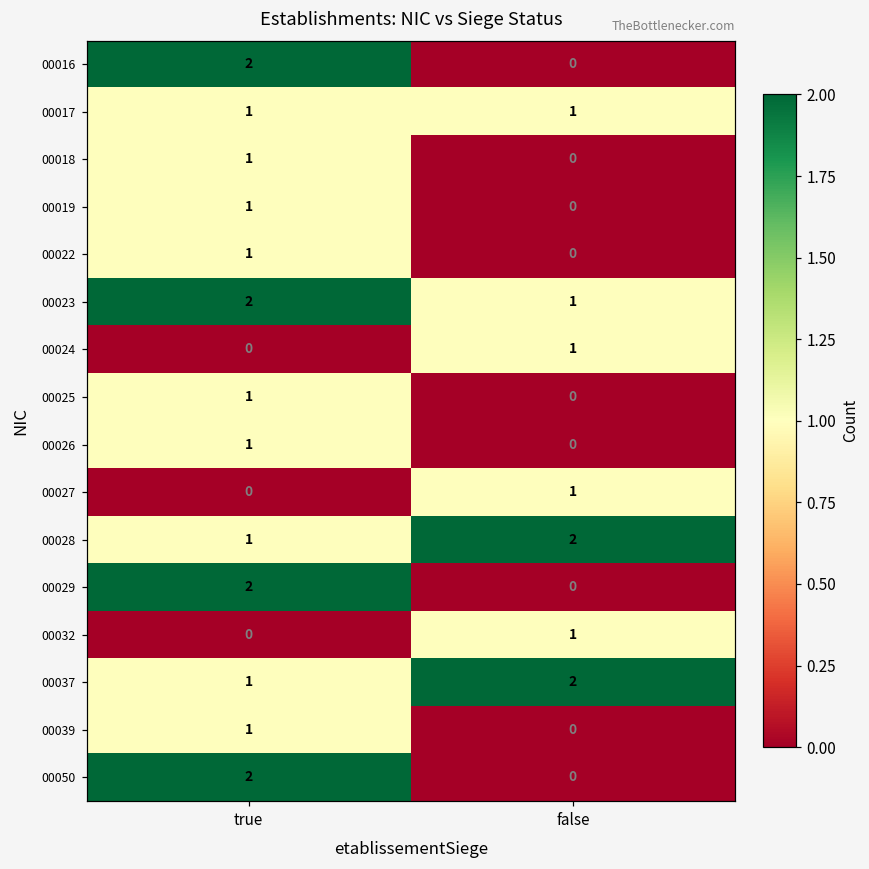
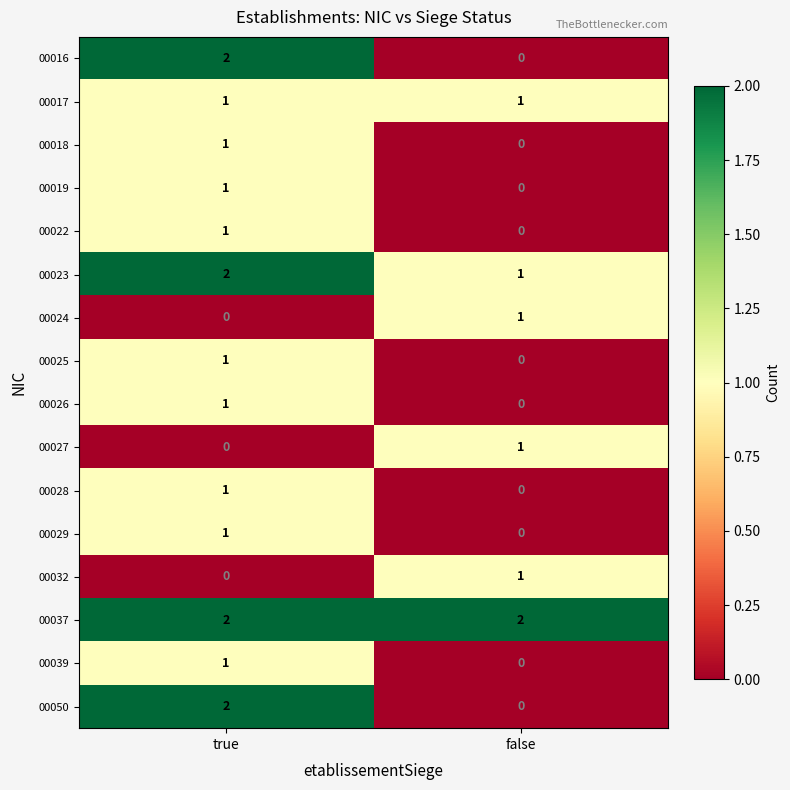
00028, false: 2 -> 0
00029, true: 2 -> 1
00037, true: 1 -> 2
